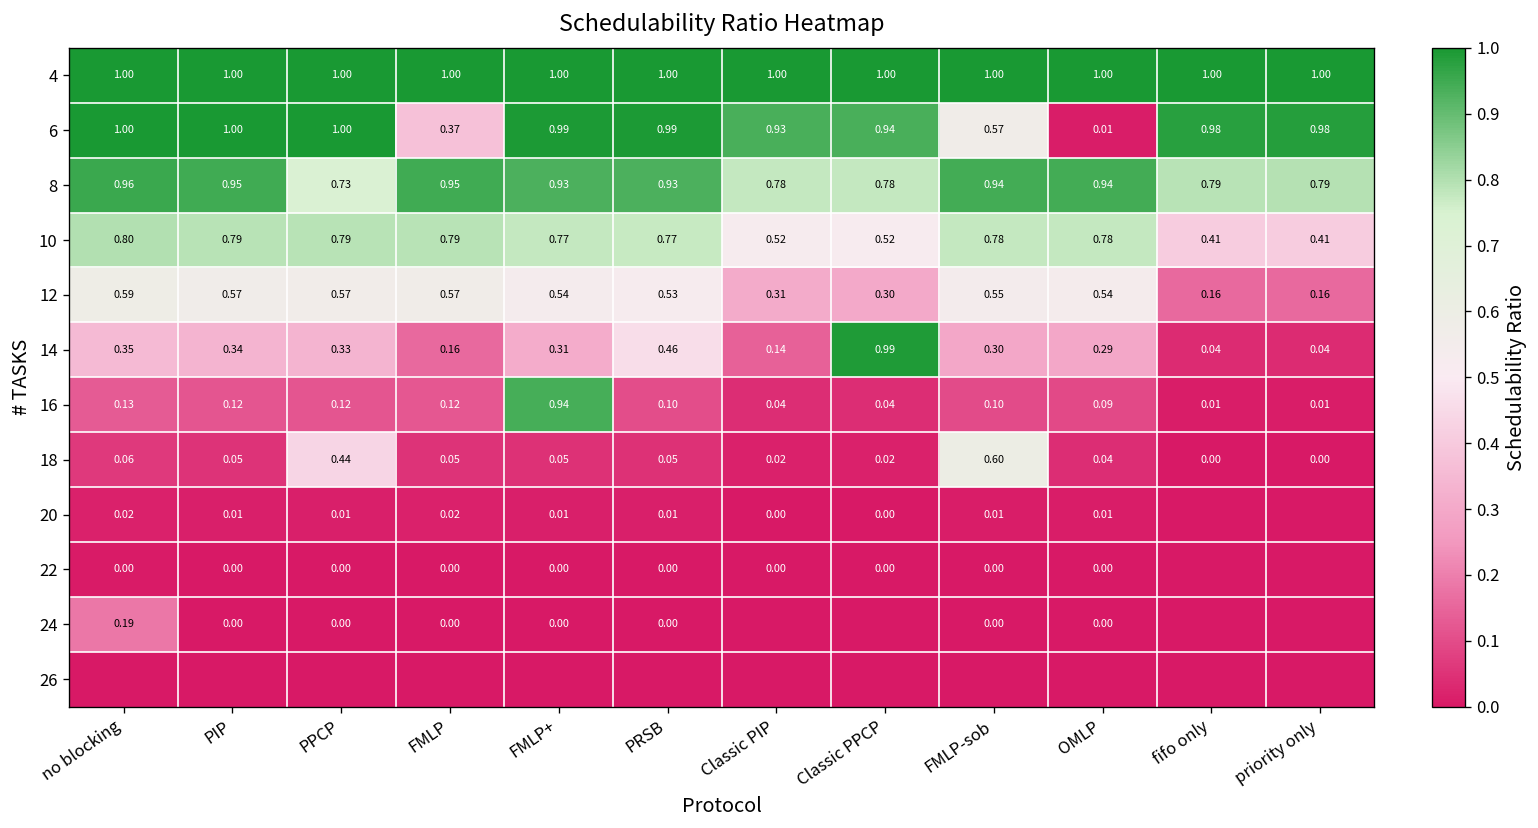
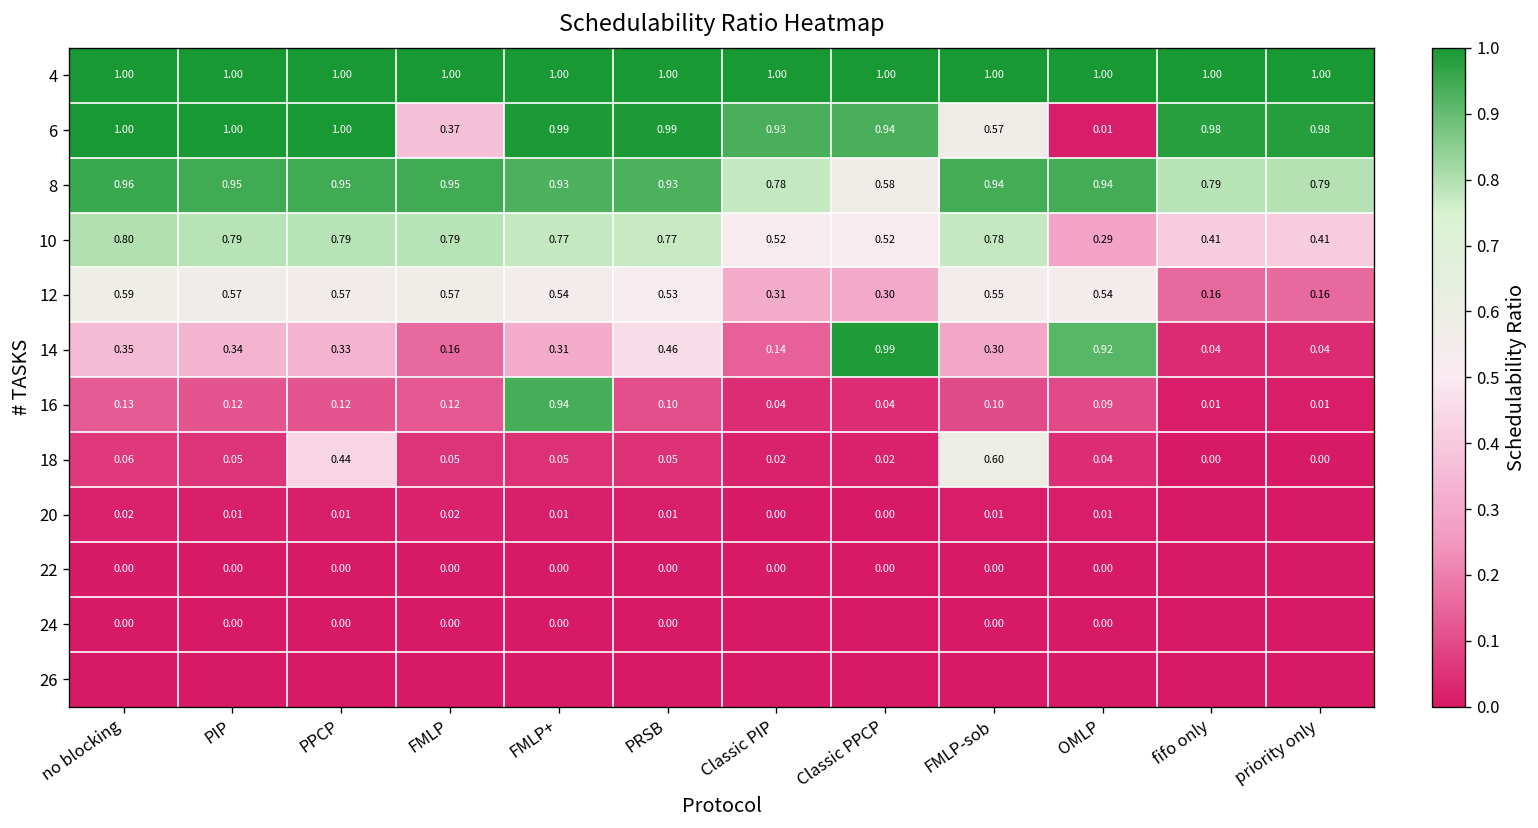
8, PPCP: 0.73 -> 0.95
8, Classic PPCP: 0.78 -> 0.58
10, OMLP: 0.78 -> 0.29
14, OMLP: 0.29 -> 0.92
24, no blocking: 0.19 -> 0.00
